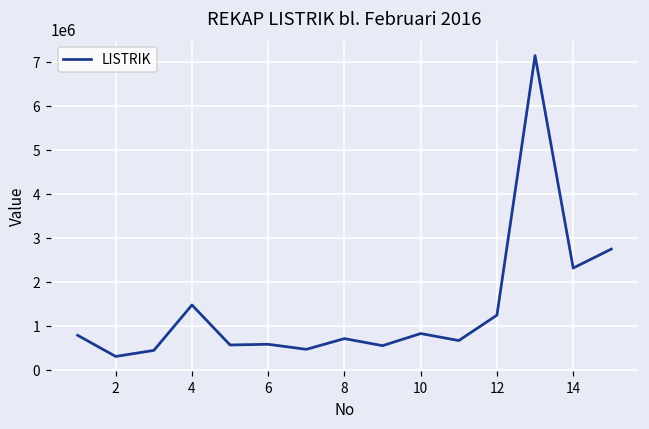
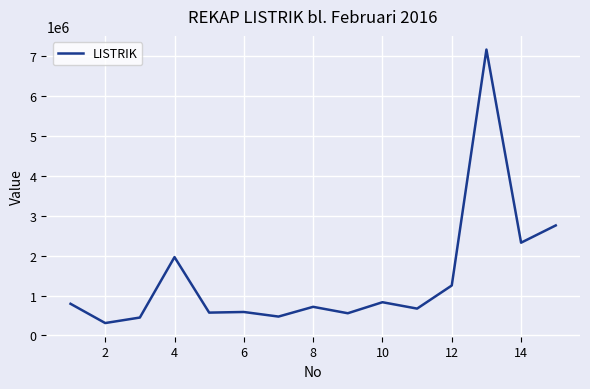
4: 1500000 -> 2000000
